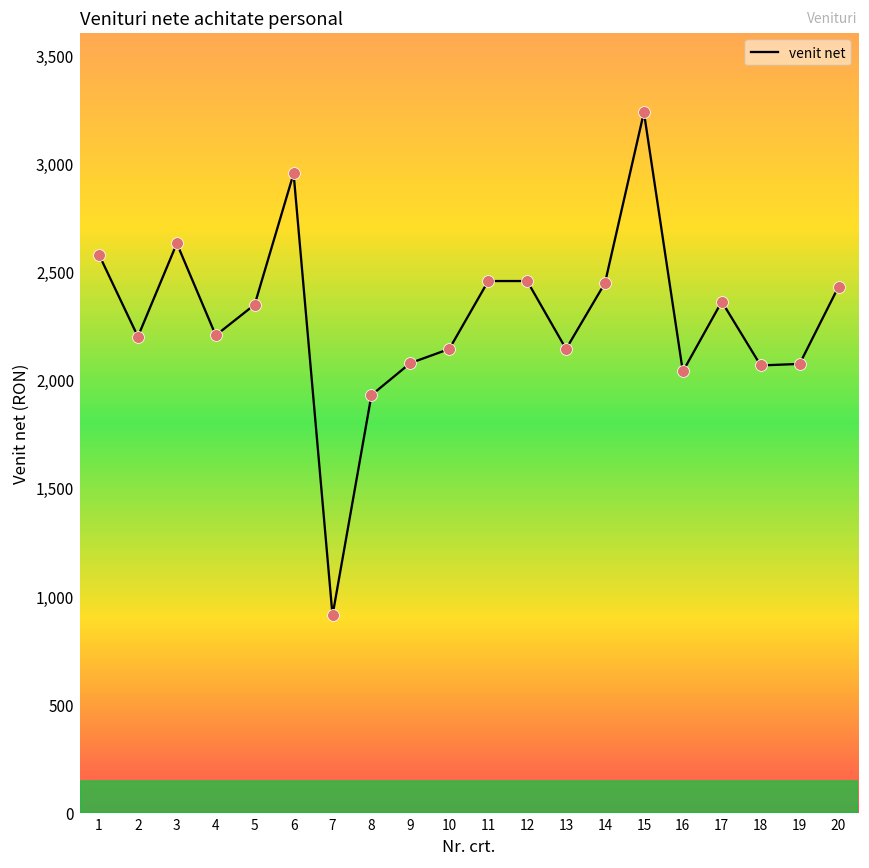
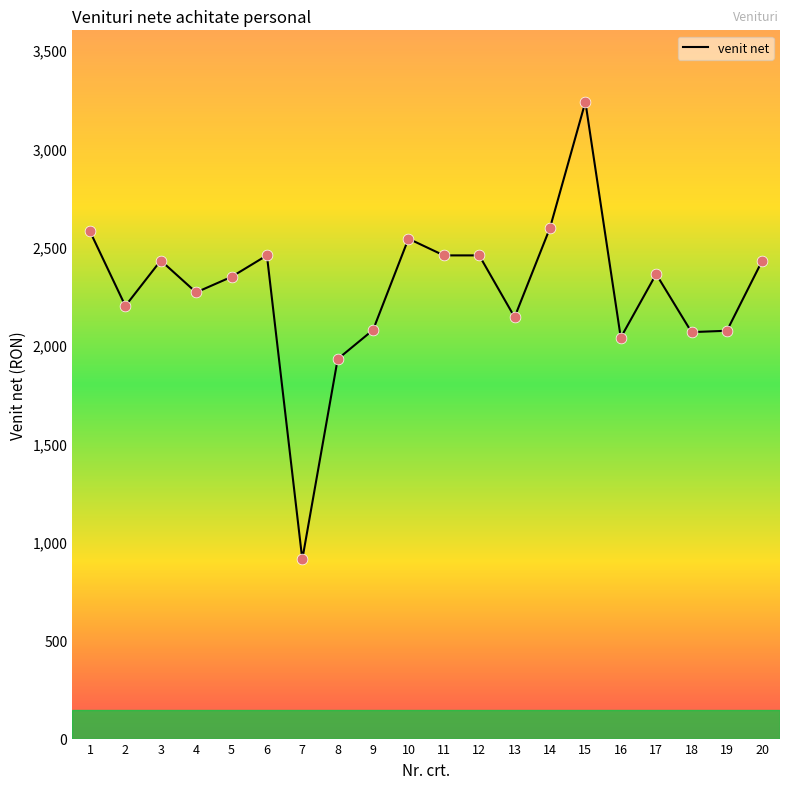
3: 2,630 -> 2,430
4: 2,210 -> 2,270
6: 2,950 -> 2,460
10: 2,140 -> 2,540
14: 2,450 -> 2,600
